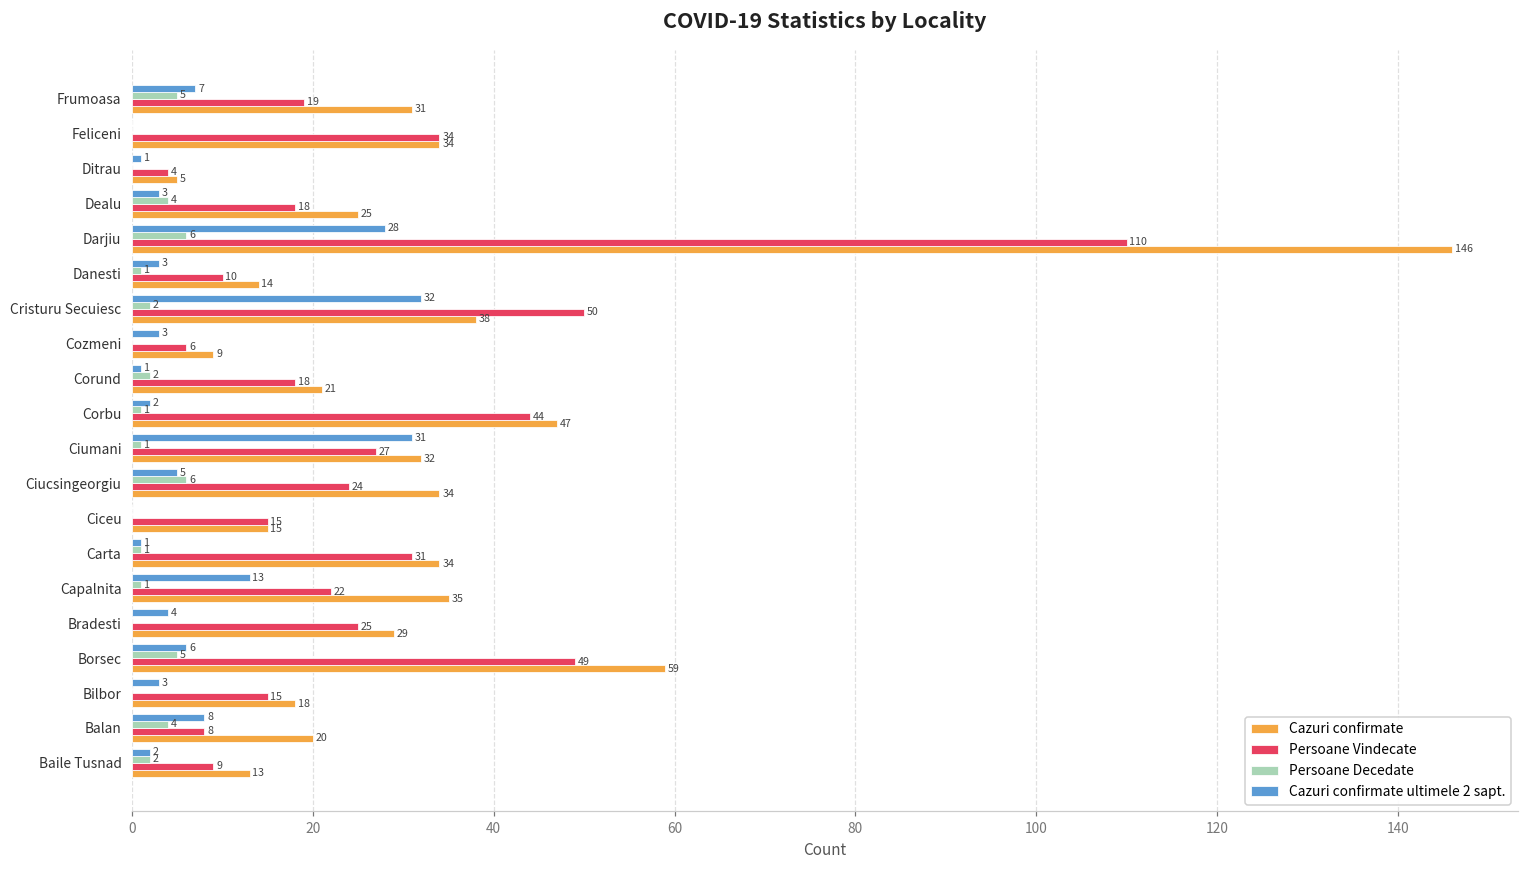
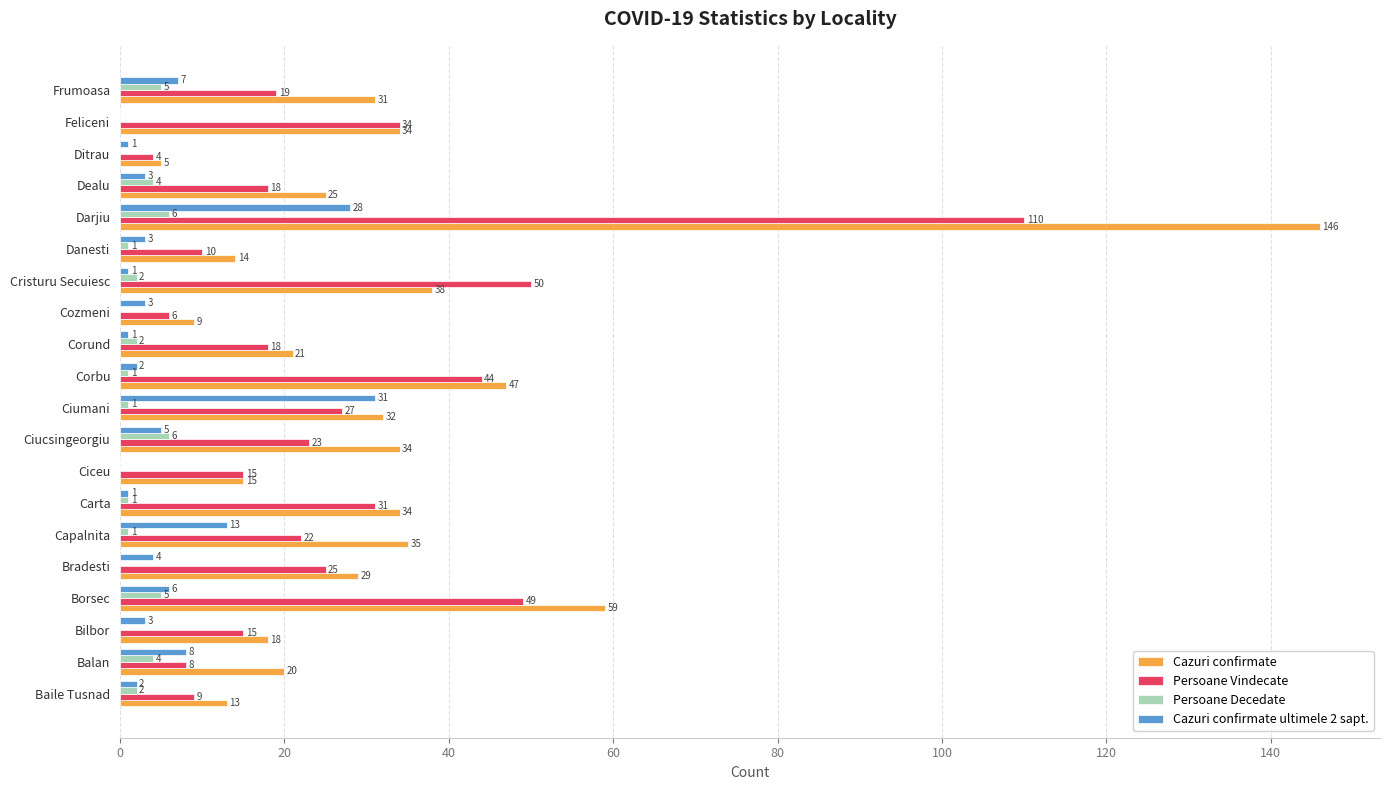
Cazuri confirmate ultimele 2 sapt., Cristuru Secuiesc: 32 -> 1
Persoane Vindecate, Ciucsingeorgiu: 24 -> 23
